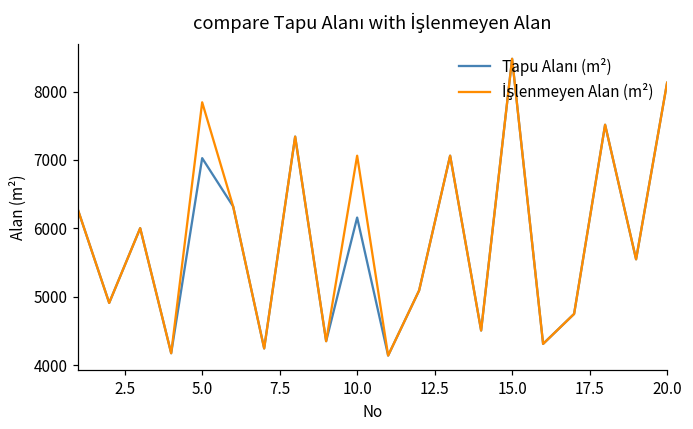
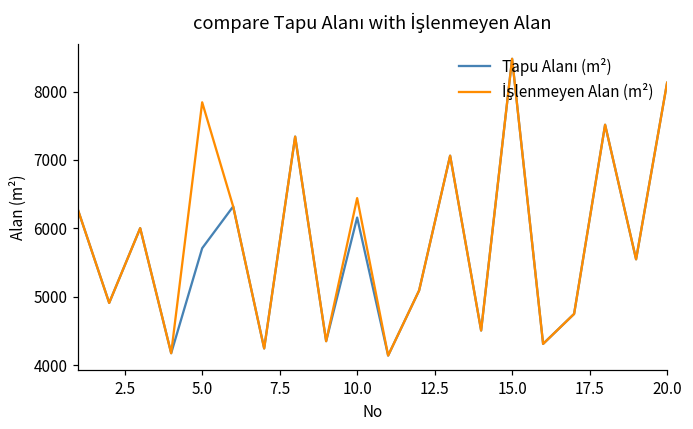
Tapu Alanı (m²), 5.0: 7000 -> 5700
İşlenmeyen Alan (m²), 10.0: 7100 -> 6400
